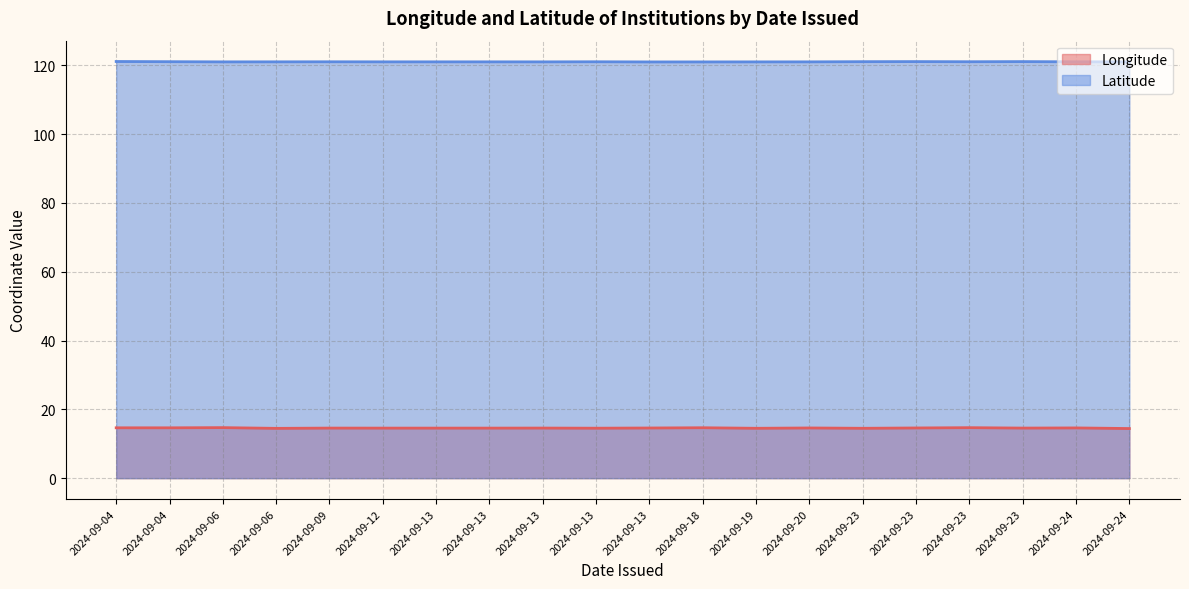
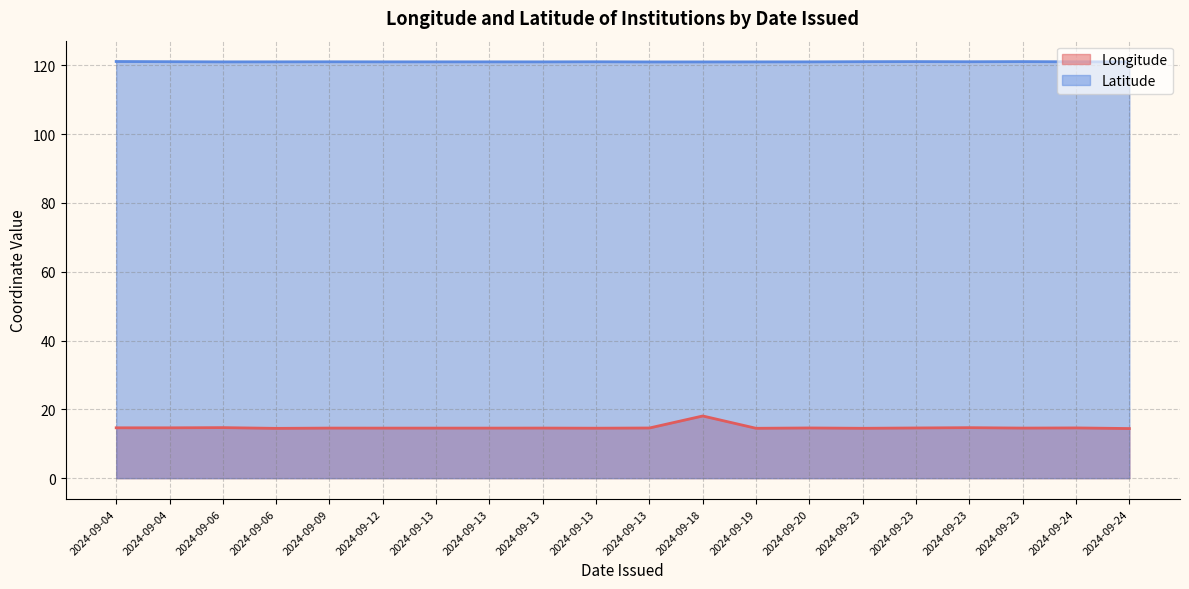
Longitude, 2024-09-18: 15 -> 18
